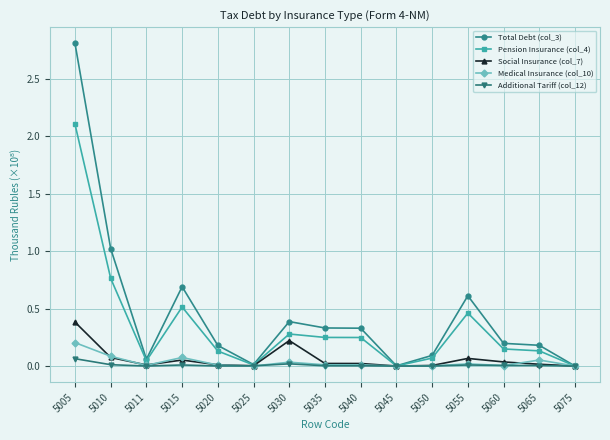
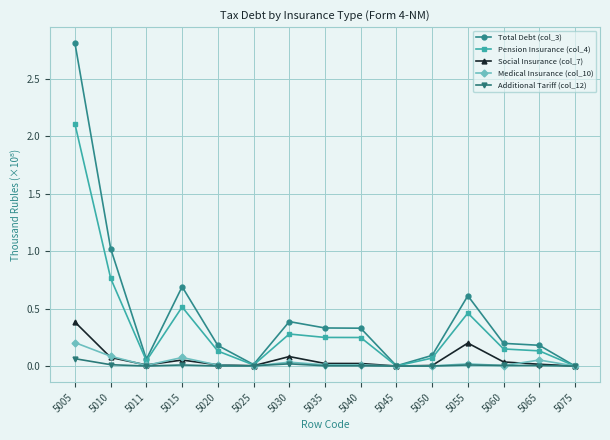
Social Insurance (col_7), 5030: 0.22 -> 0.08
Social Insurance (col_7), 5055: 0.07 -> 0.20
